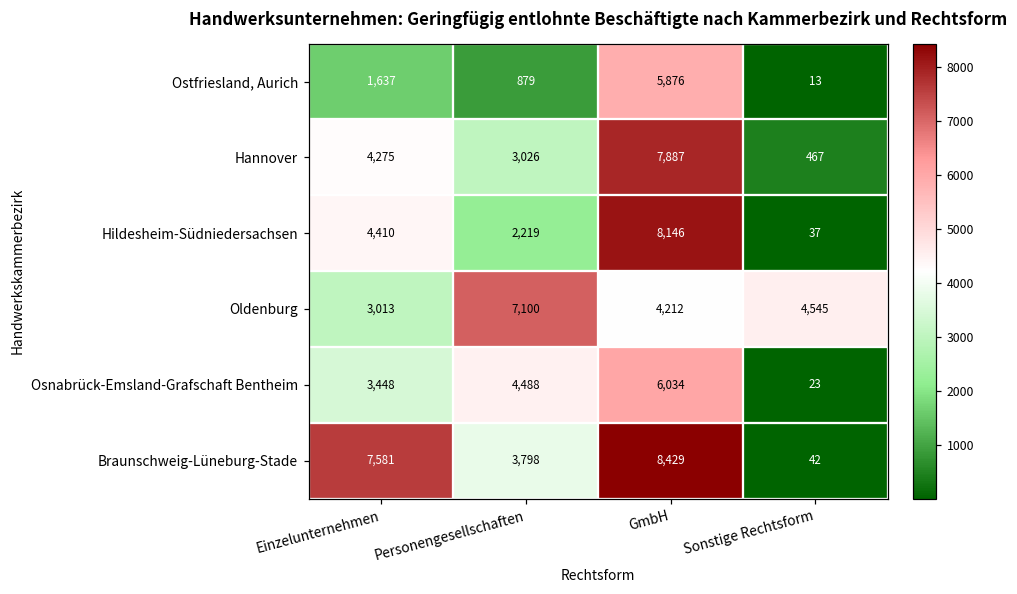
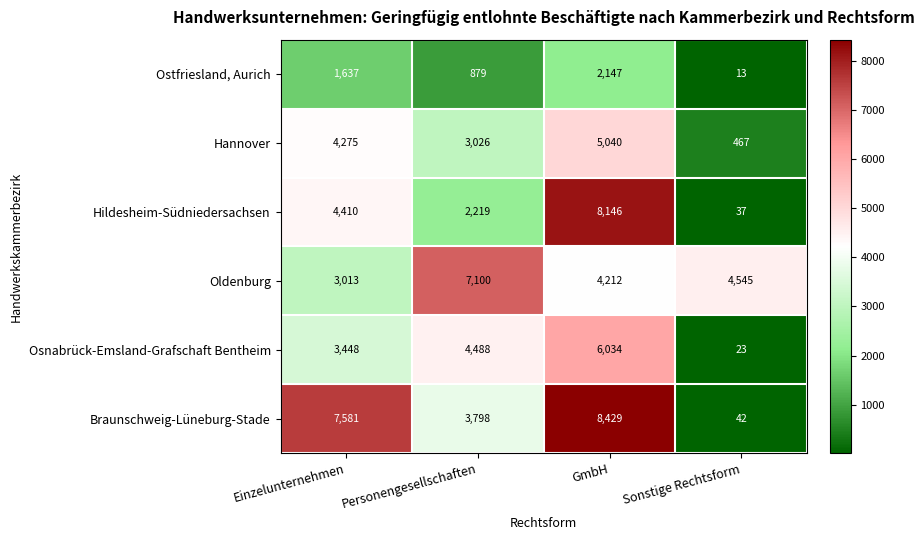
Ostfriesland, Aurich, GmbH: 5,876 -> 2,147
Hannover, GmbH: 7,887 -> 5,040
